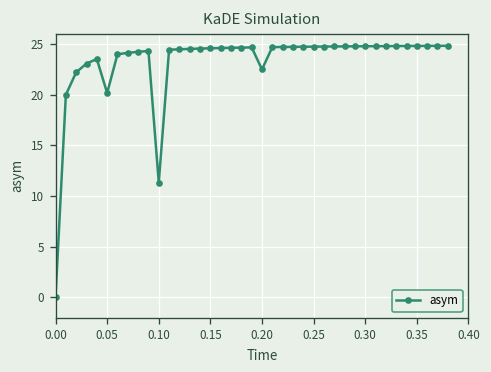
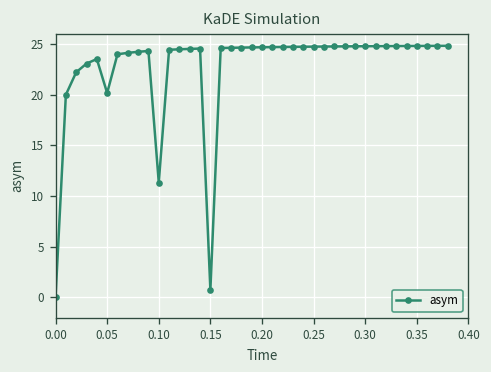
0.15: 25 -> 1
0.20: 23 -> 25
